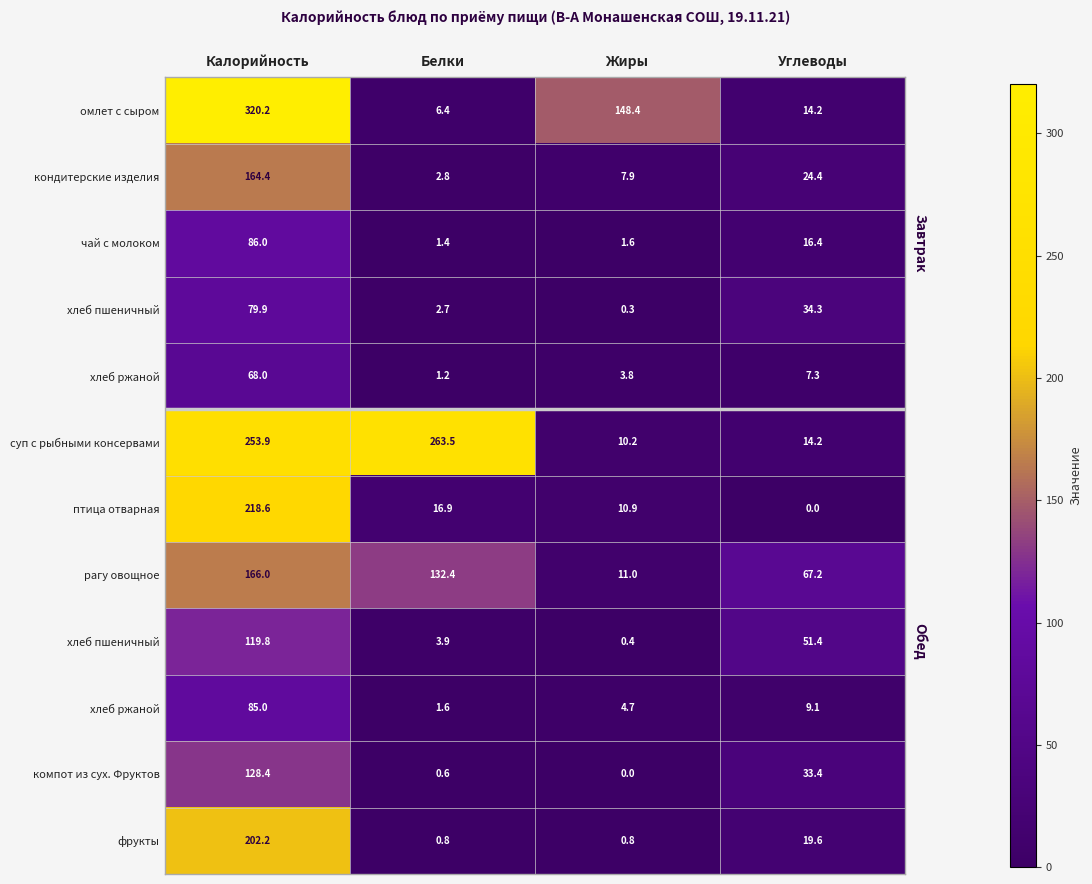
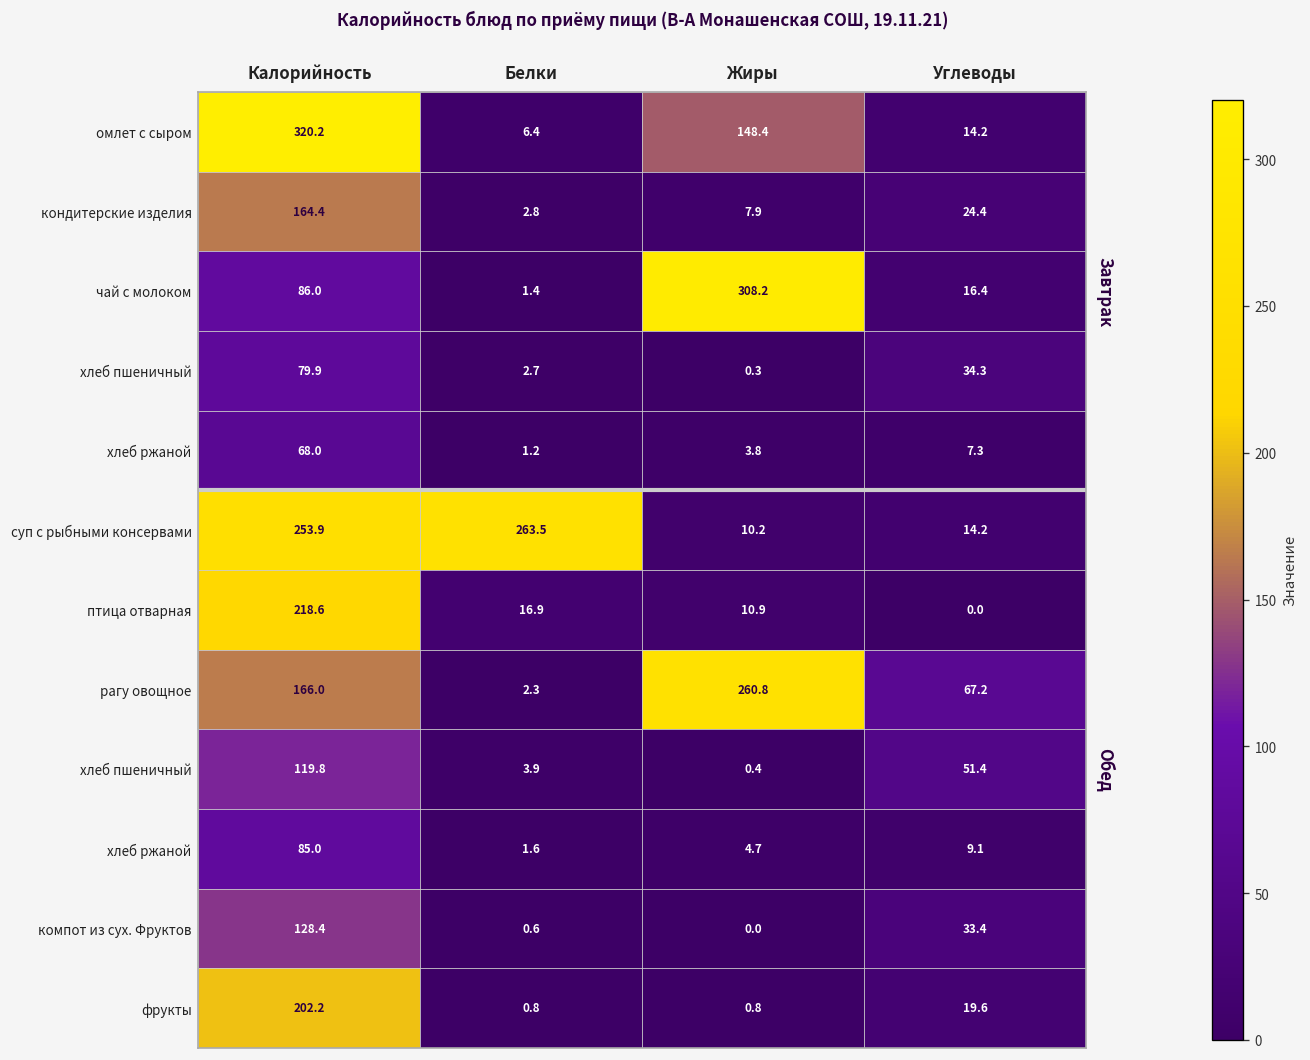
чай с молоком, Жиры: 1.6 -> 308.2
рагу овощное, Белки: 132.4 -> 2.3
рагу овощное, Жиры: 11.0 -> 260.8
